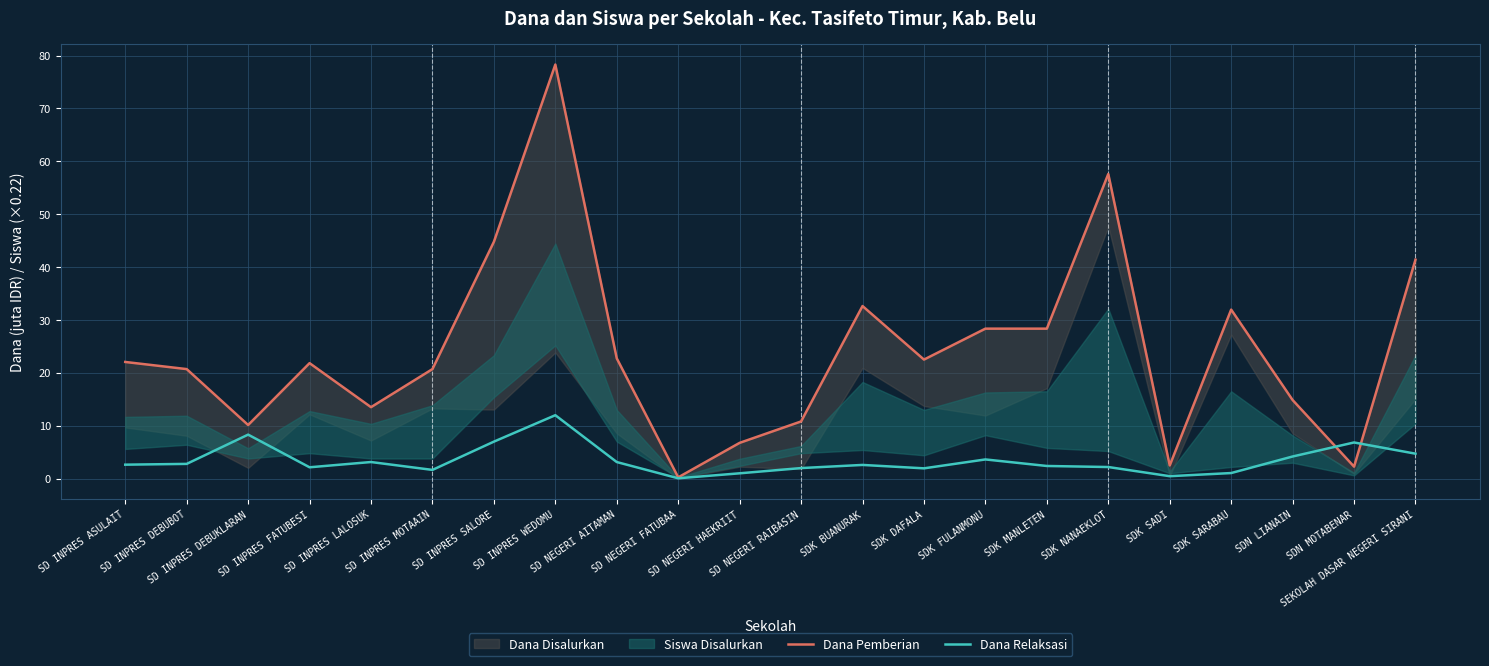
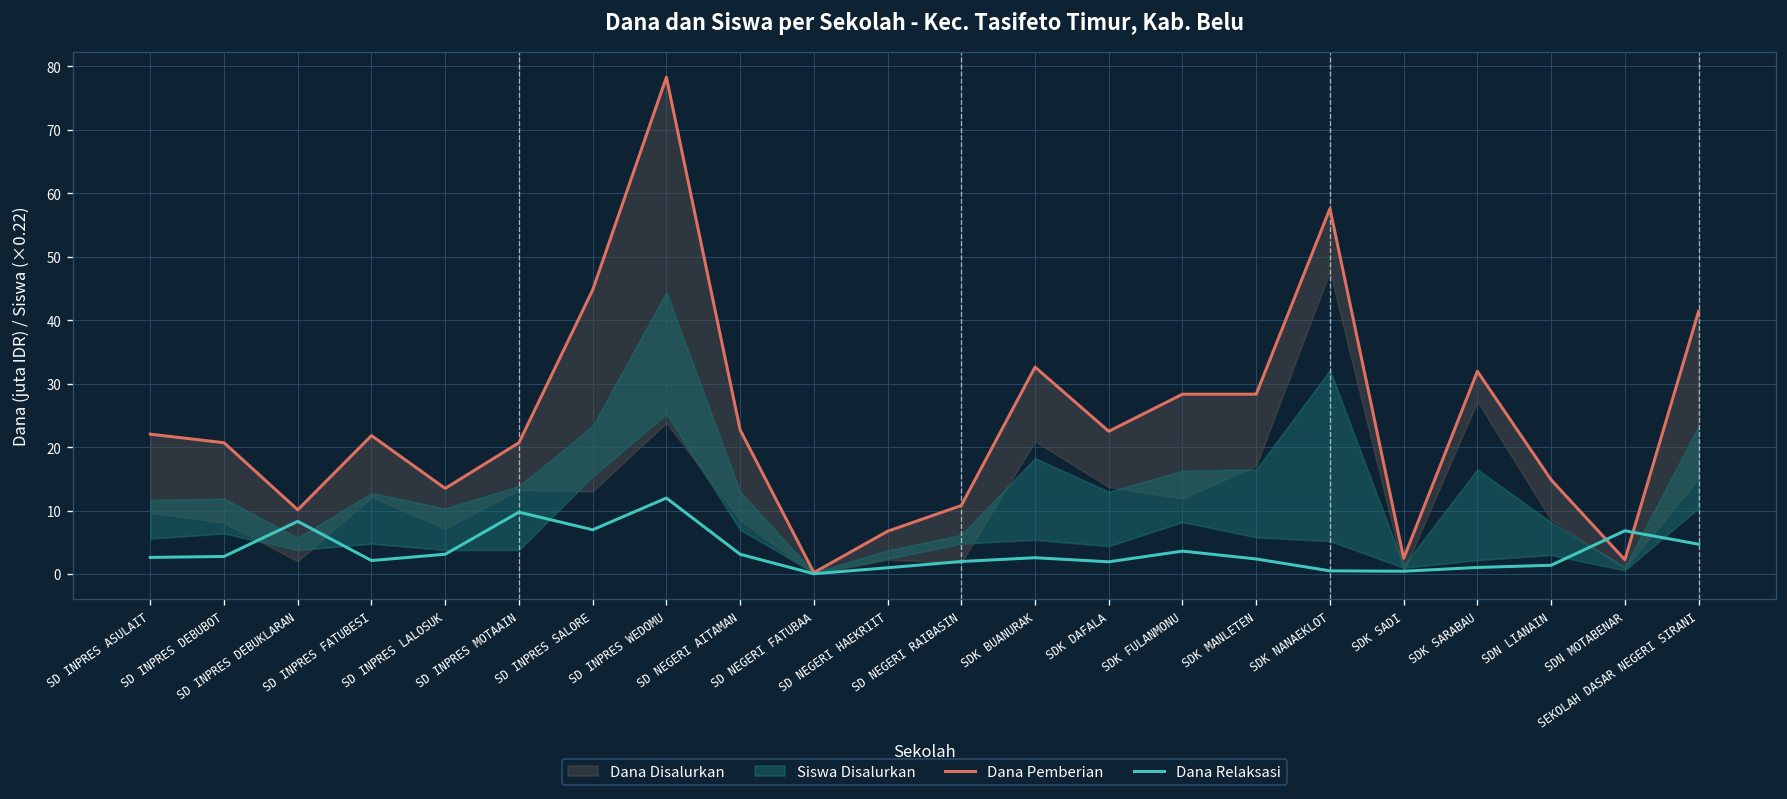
Dana Relaksasi, SD INPRES MOTAAIN: 2 -> 10
Dana Relaksasi, SDK NANAEKLOT: 2 -> 1
Dana Relaksasi, SDN LIANAIN: 4 -> 1
